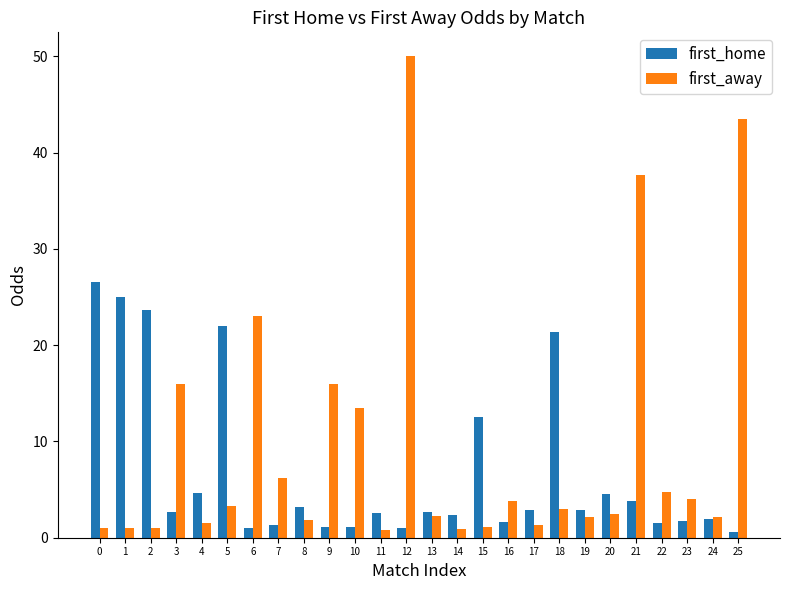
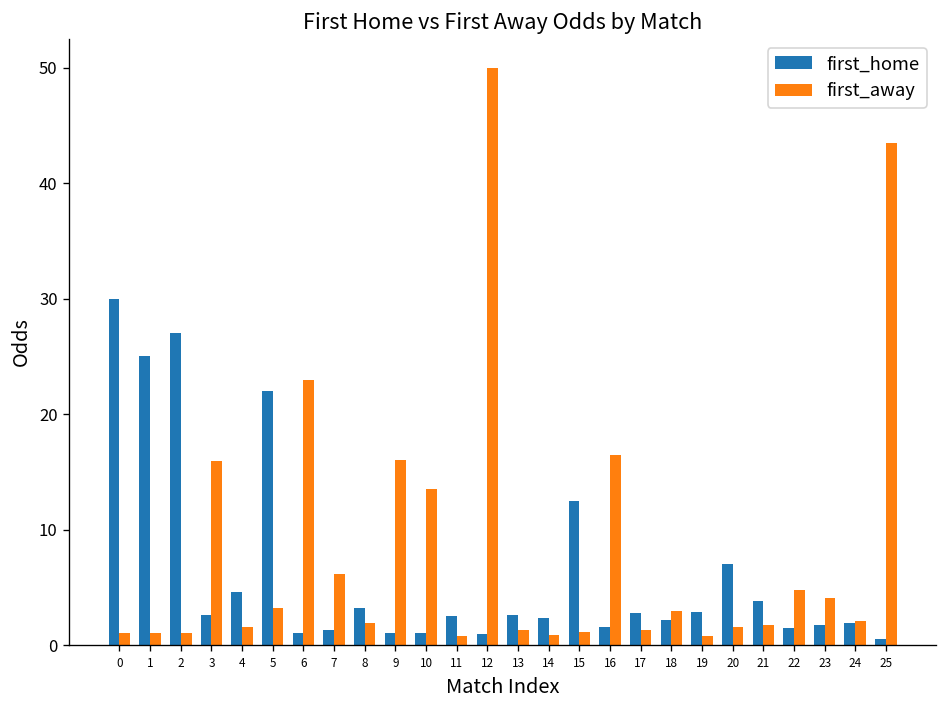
first_home, 0: 27 -> 30
first_home, 2: 24 -> 27
first_away, 13: 2 -> 1
first_away, 16: 4 -> 17
first_home, 18: 21 -> 2
first_away, 19: 2 -> 1
first_home, 20: 5 -> 7
first_away, 20: 3 -> 2
first_away, 21: 38 -> 2
